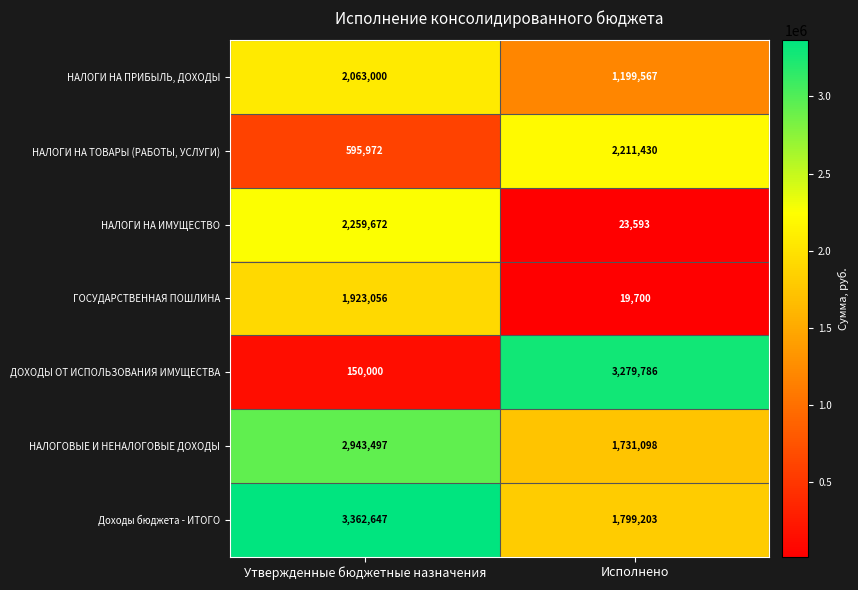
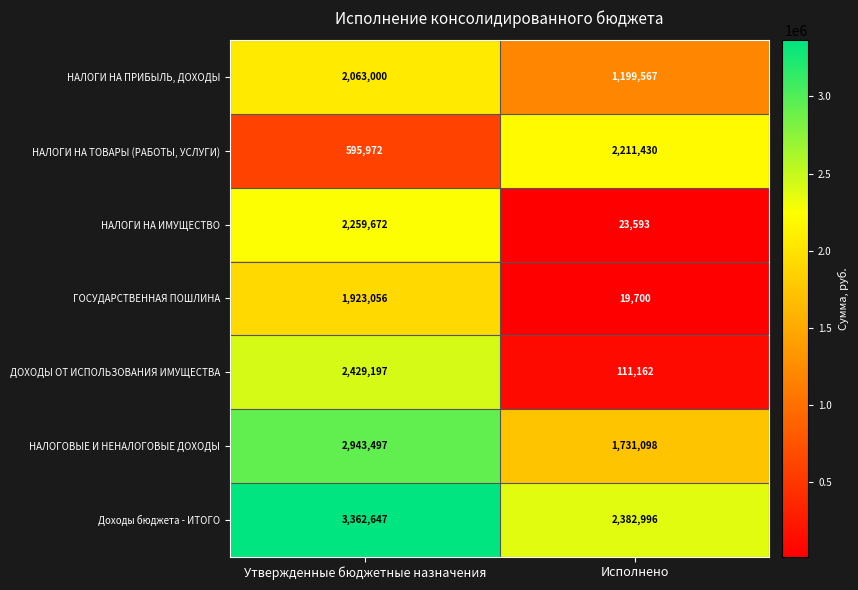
ДОХОДЫ ОТ ИСПОЛЬЗОВАНИЯ ИМУЩЕСТВА, Утвержденные бюджетные назначения: 150,000 -> 2,429,197
ДОХОДЫ ОТ ИСПОЛЬЗОВАНИЯ ИМУЩЕСТВА, Исполнено: 3,279,786 -> 111,162
Доходы бюджета - ИТОГО, Исполнено: 1,799,203 -> 2,382,996
